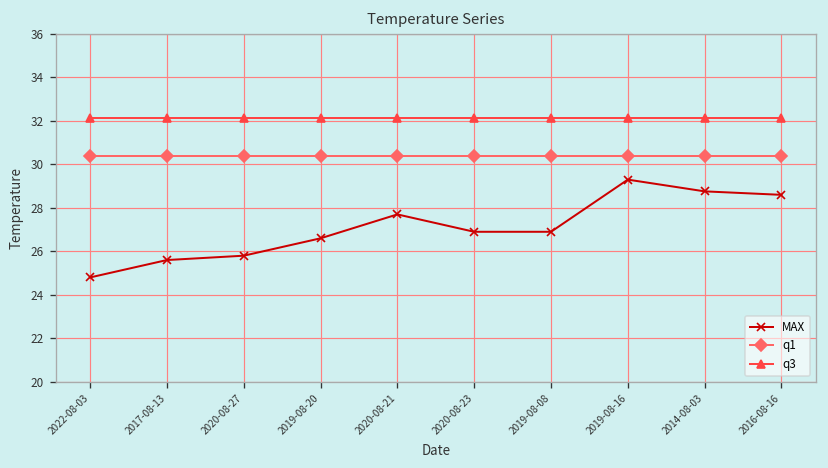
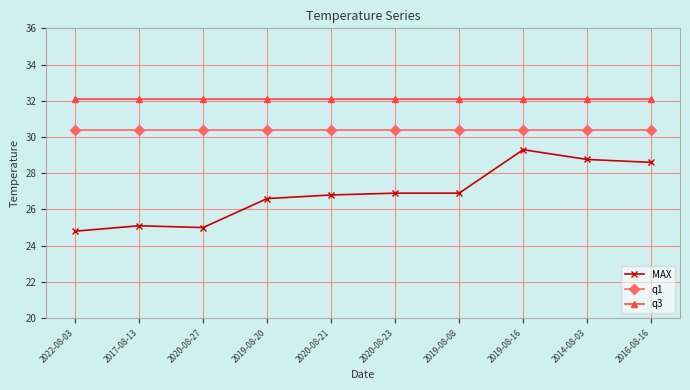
MAX, 2017-08-13: 25.6 -> 25.1
MAX, 2020-08-27: 25.8 -> 25.0
MAX, 2020-08-21: 27.7 -> 26.8
